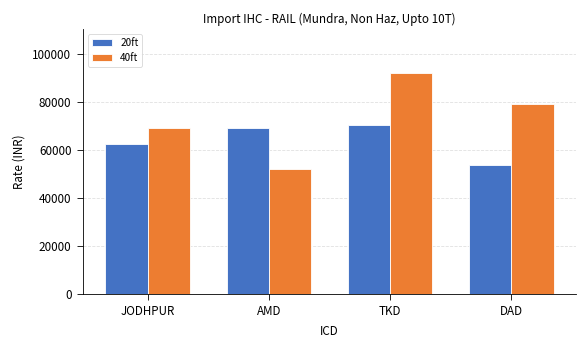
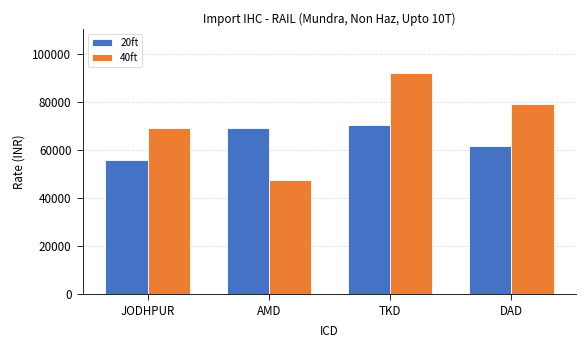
20ft, JODHPUR: 63000 -> 56000
40ft, AMD: 52000 -> 47000
20ft, DAD: 54000 -> 62000
